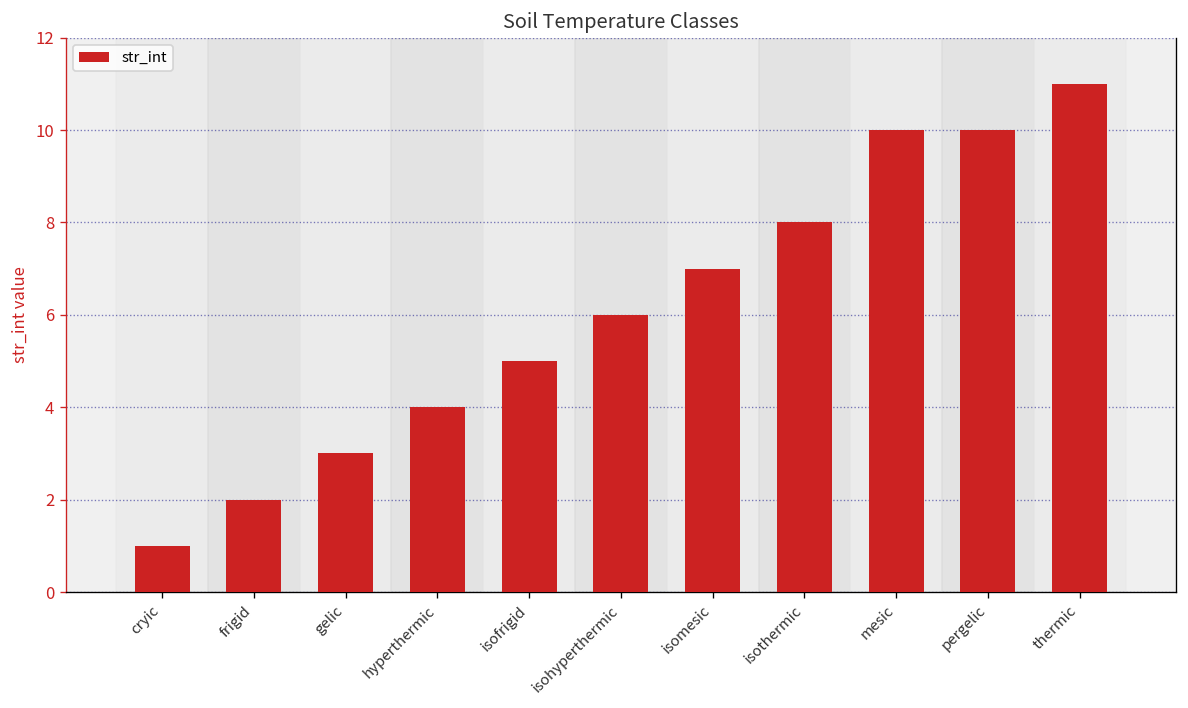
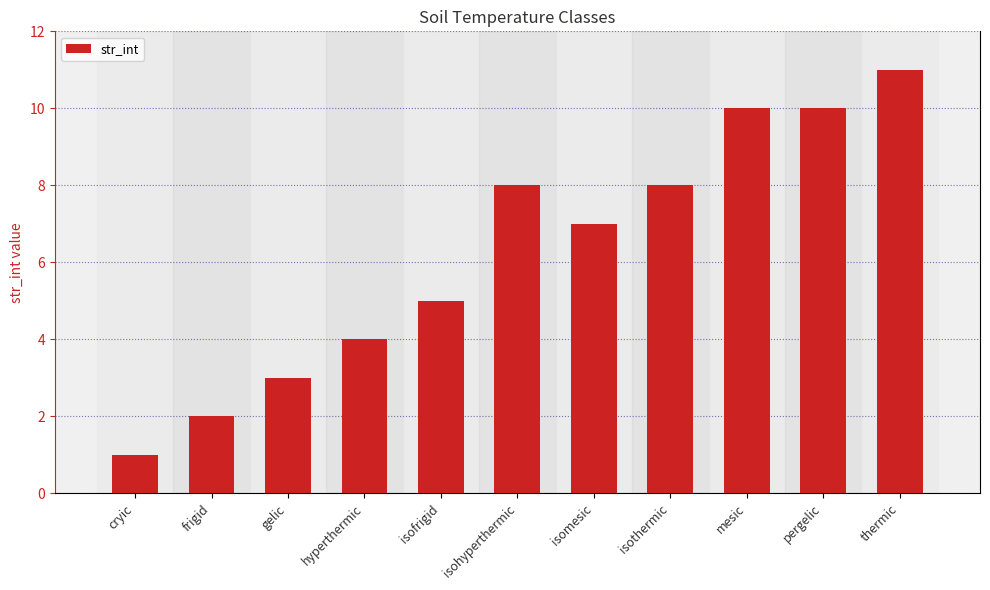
isohyperthermic: 6 -> 8
